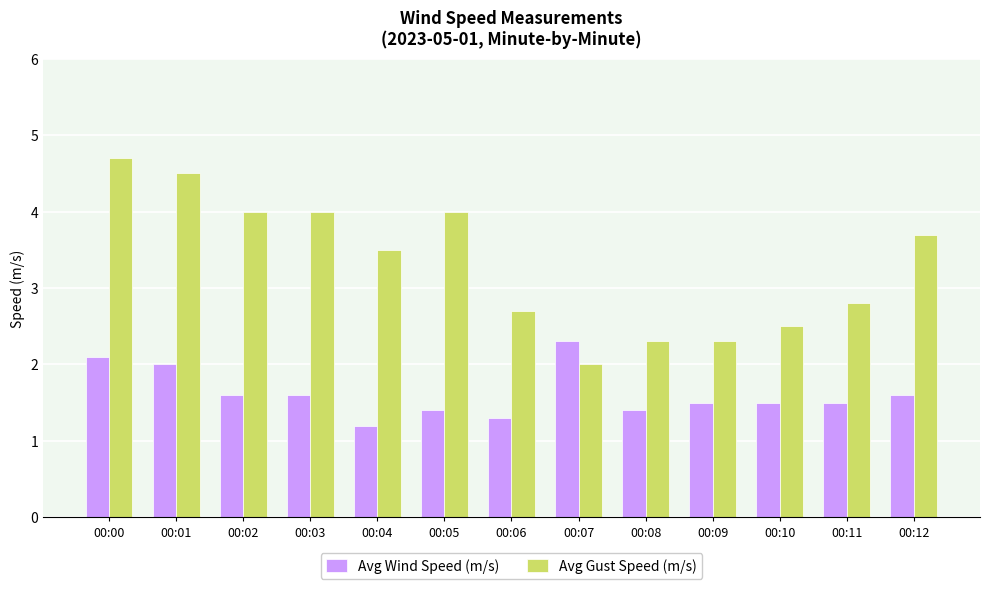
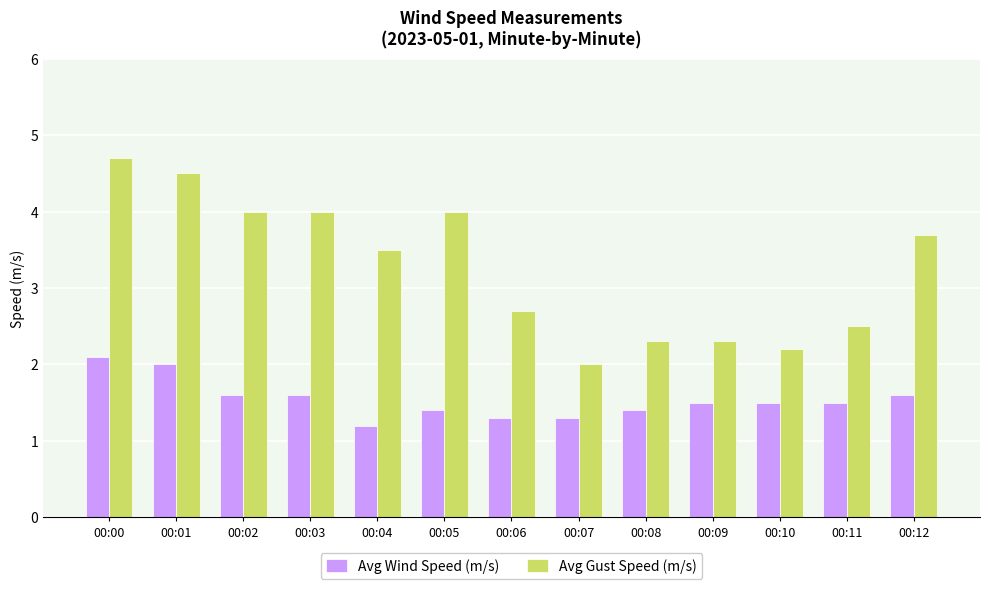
Avg Wind Speed (m/s), 00:07: 2.3 -> 1.3
Avg Gust Speed (m/s), 00:10: 2.5 -> 2.2
Avg Gust Speed (m/s), 00:11: 2.8 -> 2.5
